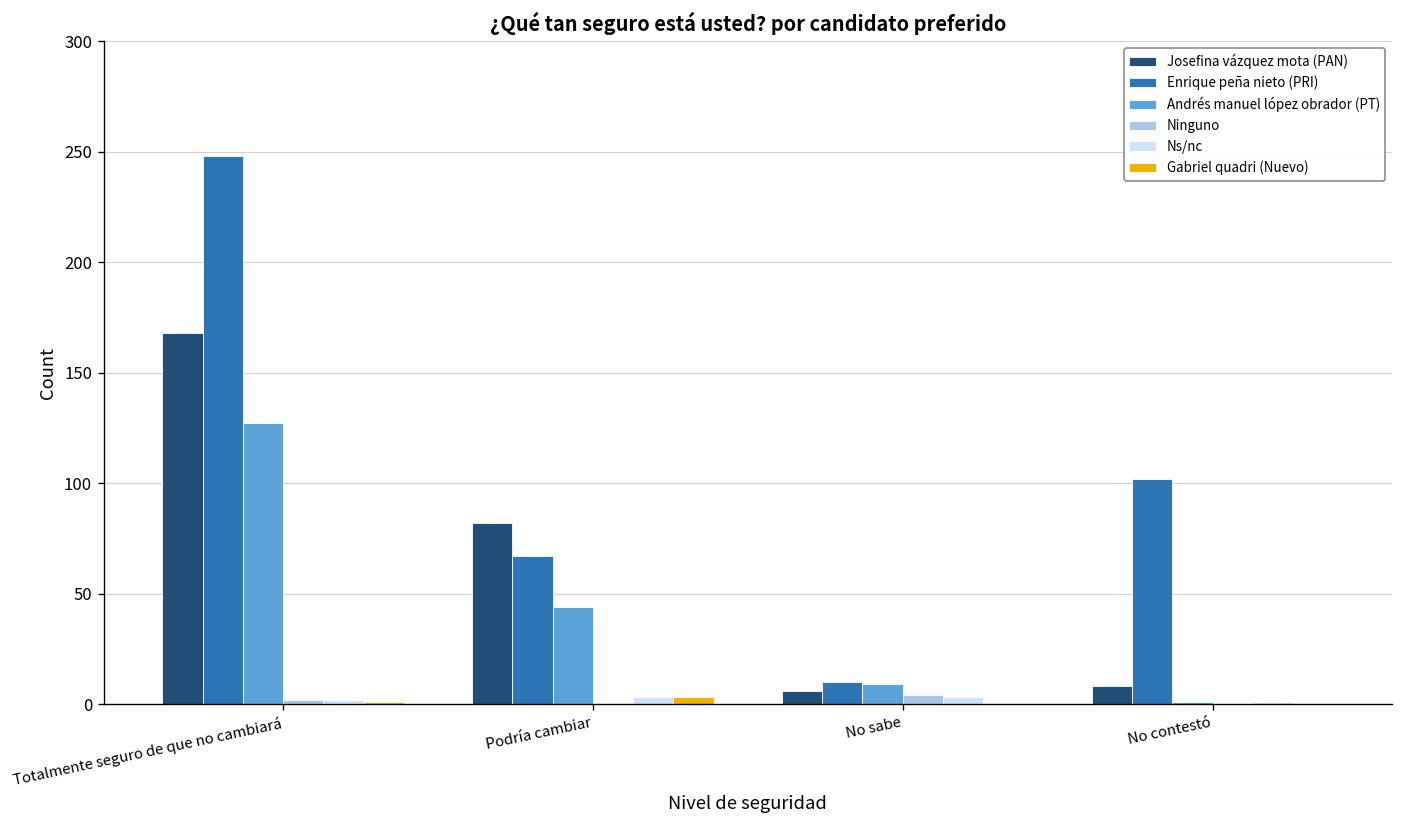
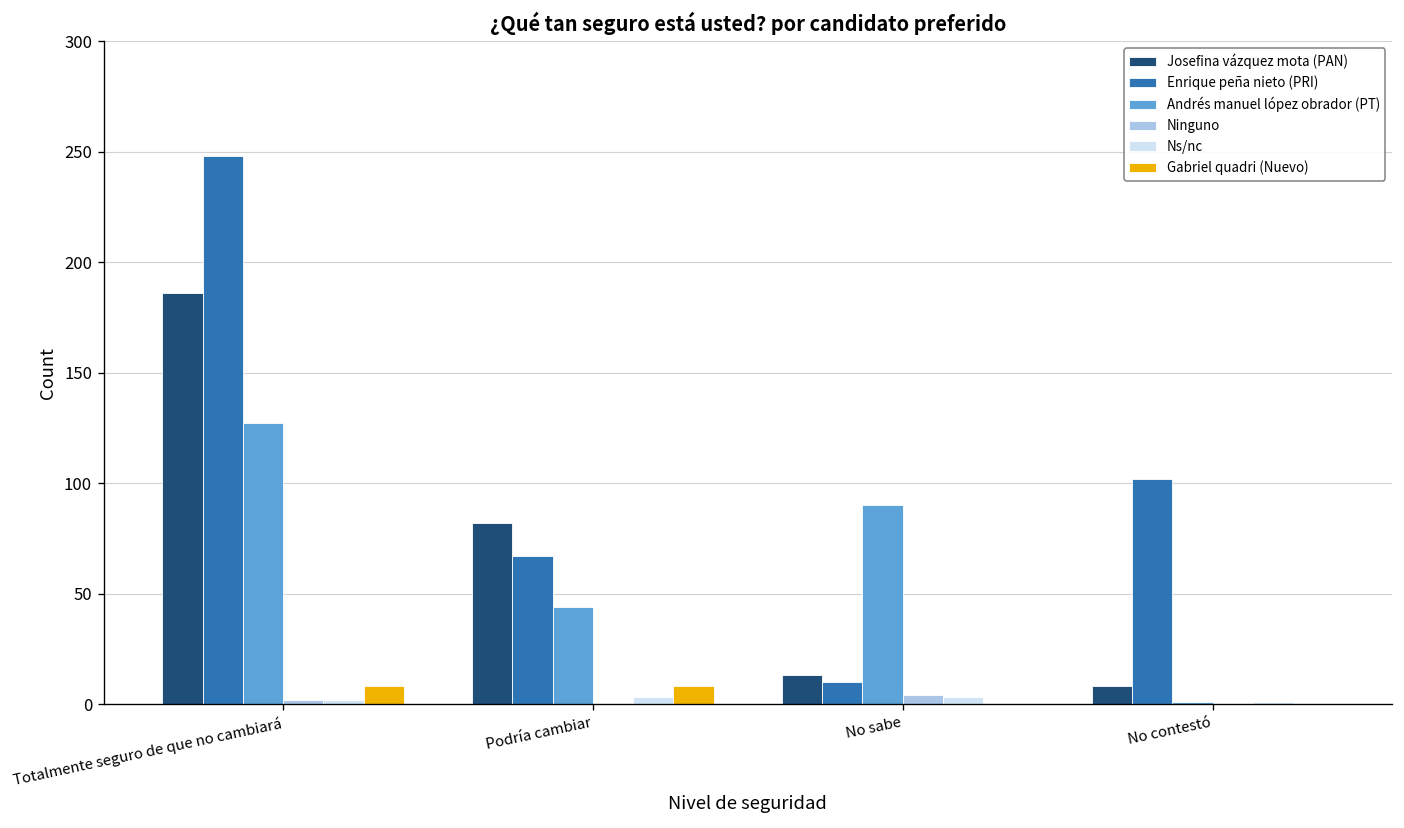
Josefina vázquez mota (PAN), Totalmente seguro de que no cambiará: 168 -> 186
Gabriel quadri (Nuevo), Totalmente seguro de que no cambiará: 1 -> 8
Gabriel quadri (Nuevo), Podría cambiar: 3 -> 8
Josefina vázquez mota (PAN), No sabe: 6 -> 13
Andrés manuel lópez obrador (PT), No sabe: 9 -> 90
